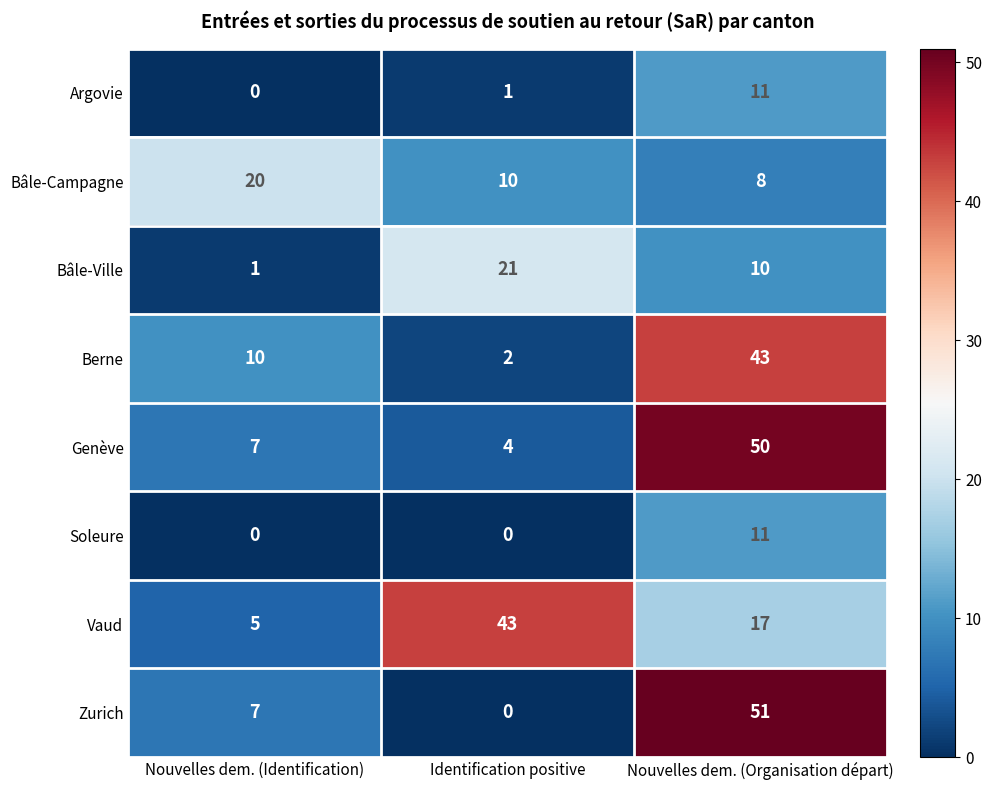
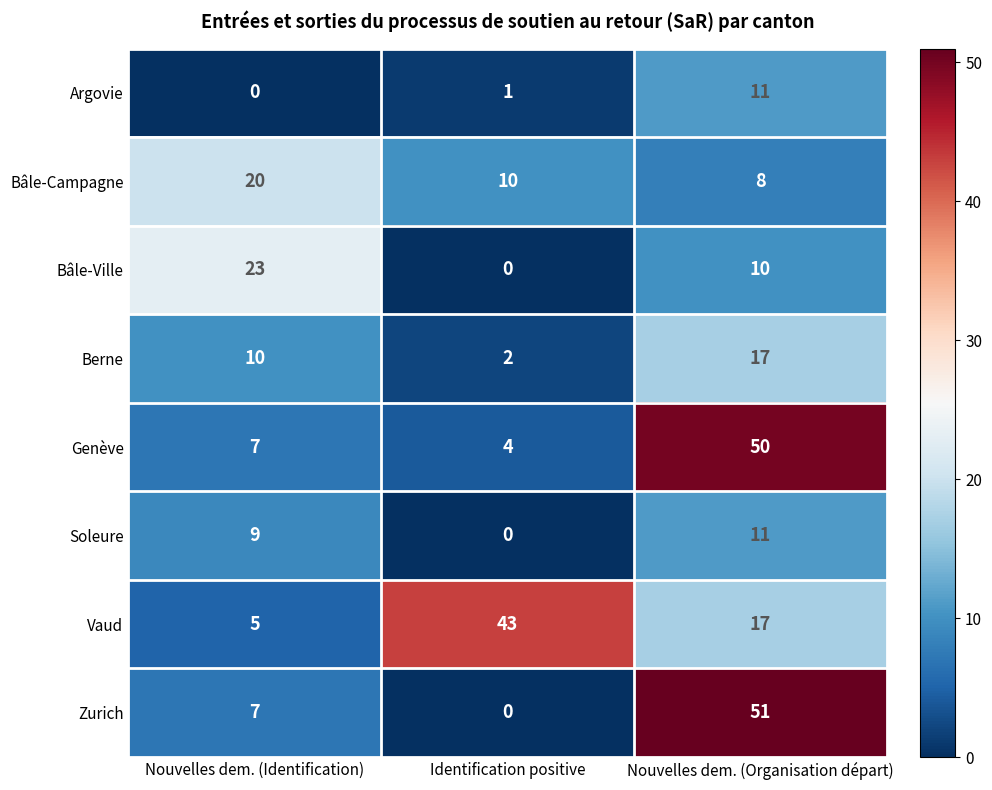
Bâle-Ville, Nouvelles dem. (Identification): 1 -> 23
Bâle-Ville, Identification positive: 21 -> 0
Berne, Nouvelles dem. (Organisation départ): 43 -> 17
Soleure, Nouvelles dem. (Identification): 0 -> 9
